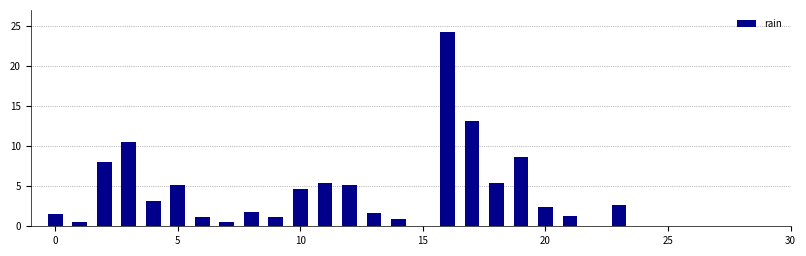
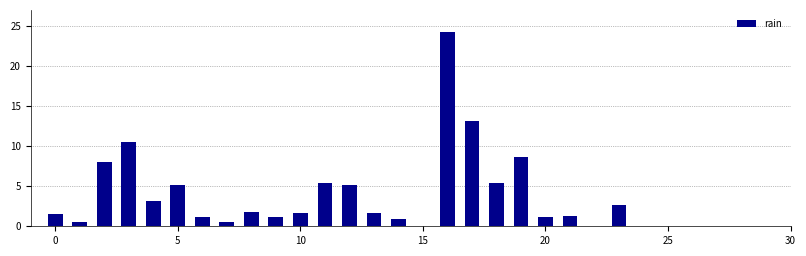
10: 5 -> 2
20: 2 -> 1
